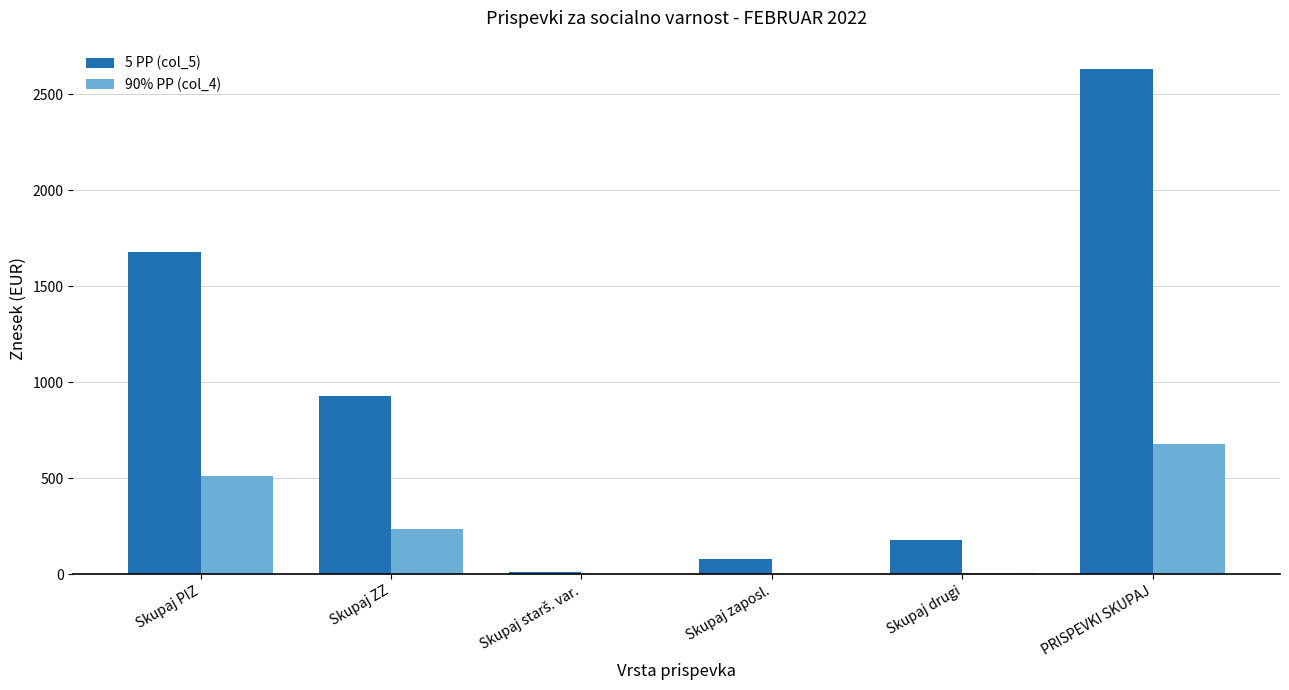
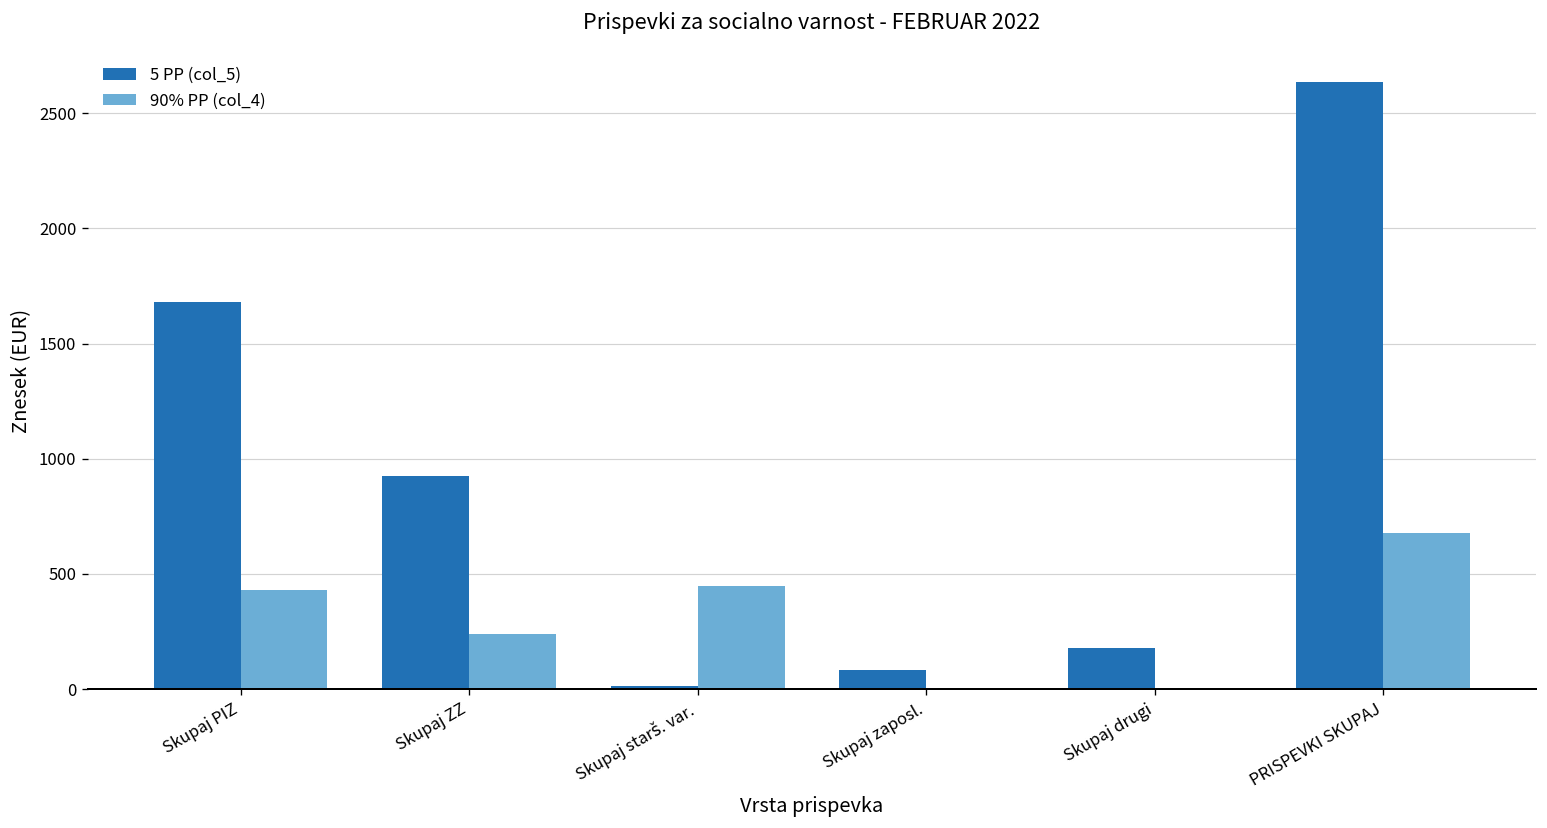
90% PP (col_4), Skupaj PIZ: 510 -> 430
90% PP (col_4), Skupaj starš. var.: 0 -> 450
